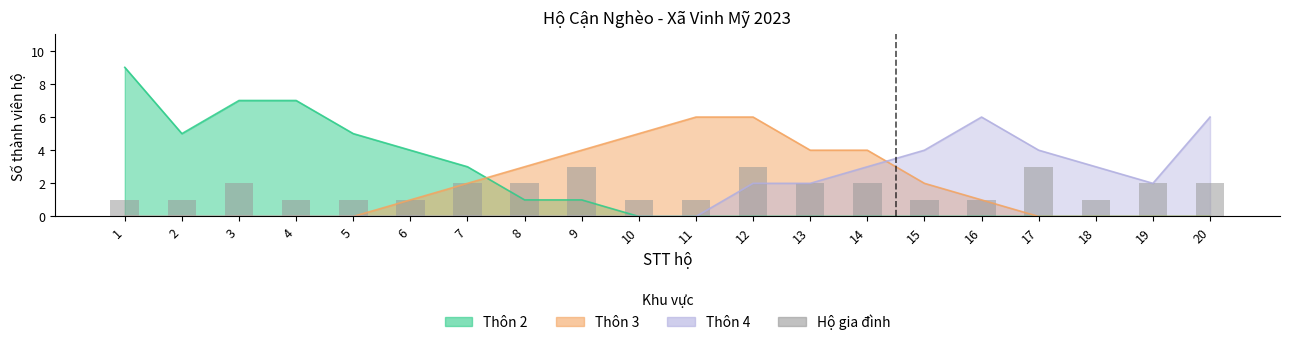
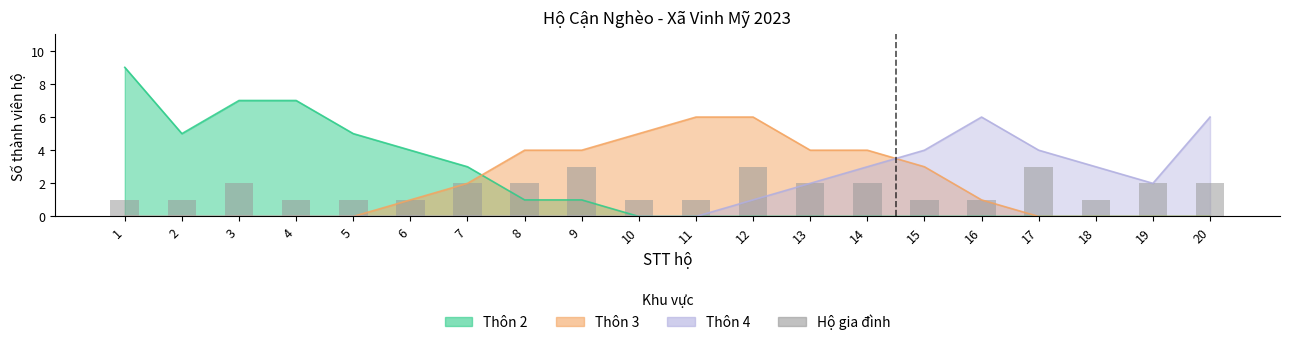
Thôn 3, 8: 3 -> 4
Thôn 4, 12: 2 -> 1
Thôn 3, 15: 2 -> 3
